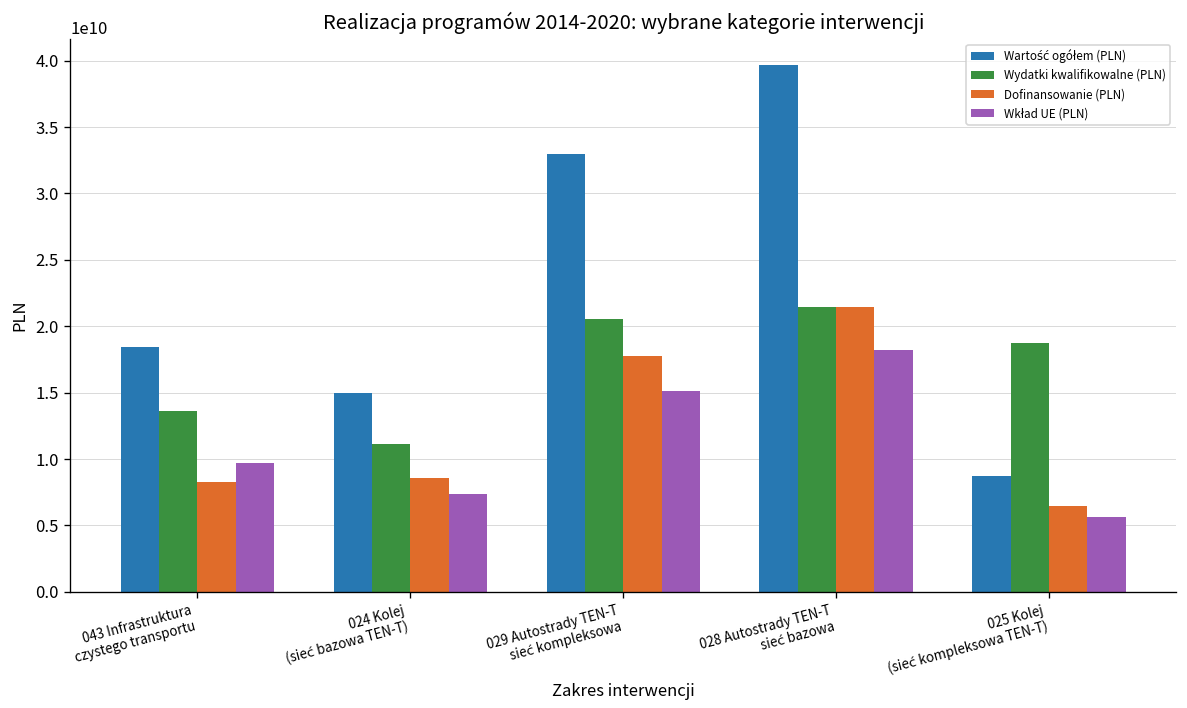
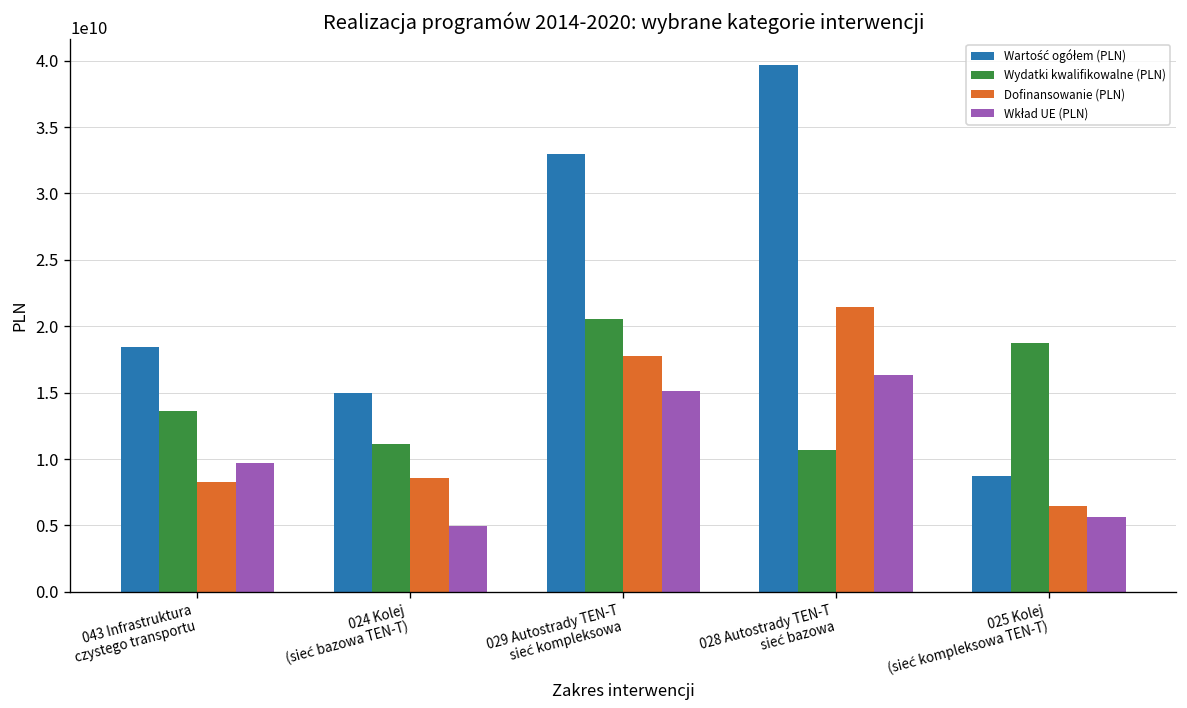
Wkład UE (PLN), 024 Kolej (sieć bazowa TEN-T): 7400000000 -> 4900000000
Wydatki kwalifikowalne (PLN), 028 Autostrady TEN-T sieć bazowa: 21400000000 -> 10700000000
Wkład UE (PLN), 028 Autostrady TEN-T sieć bazowa: 18200000000 -> 16300000000
